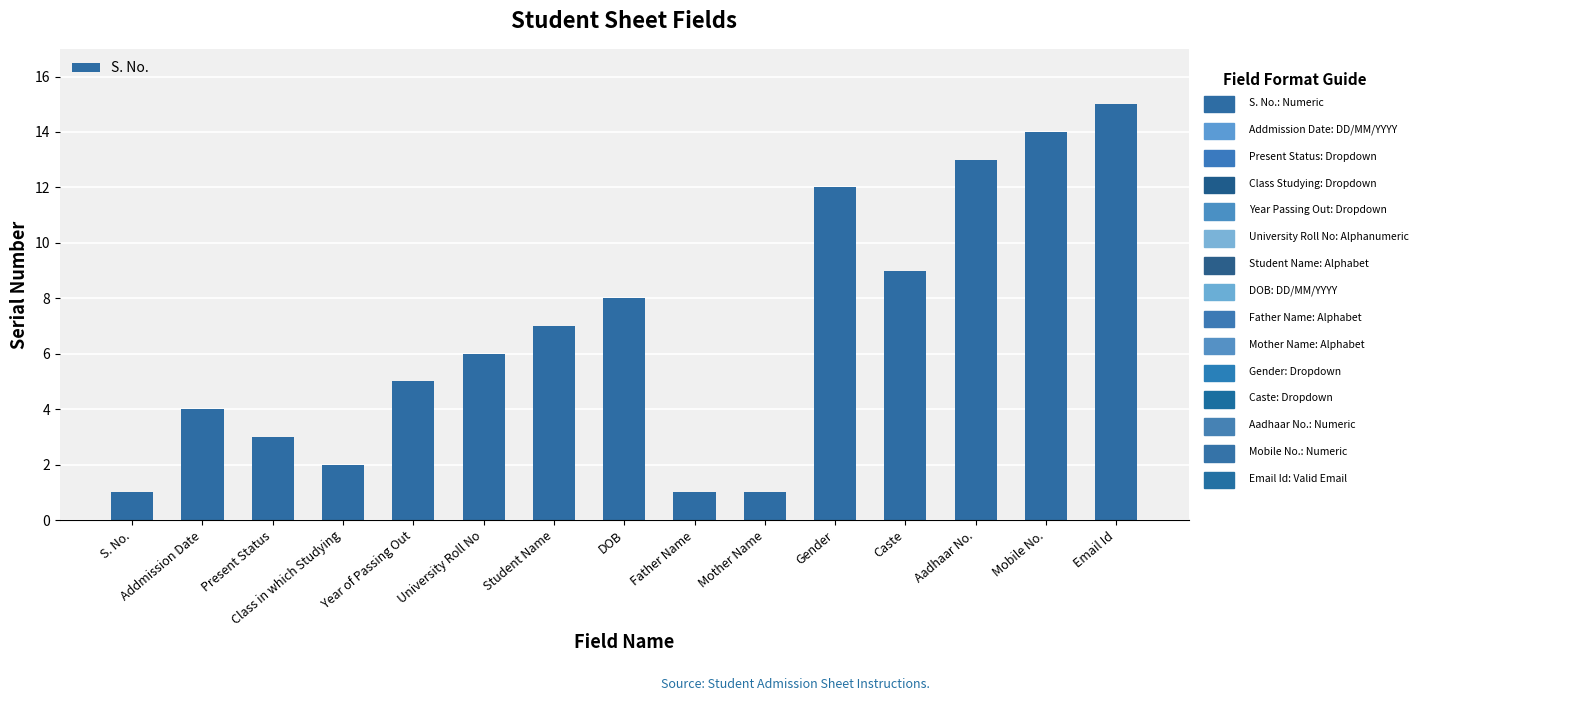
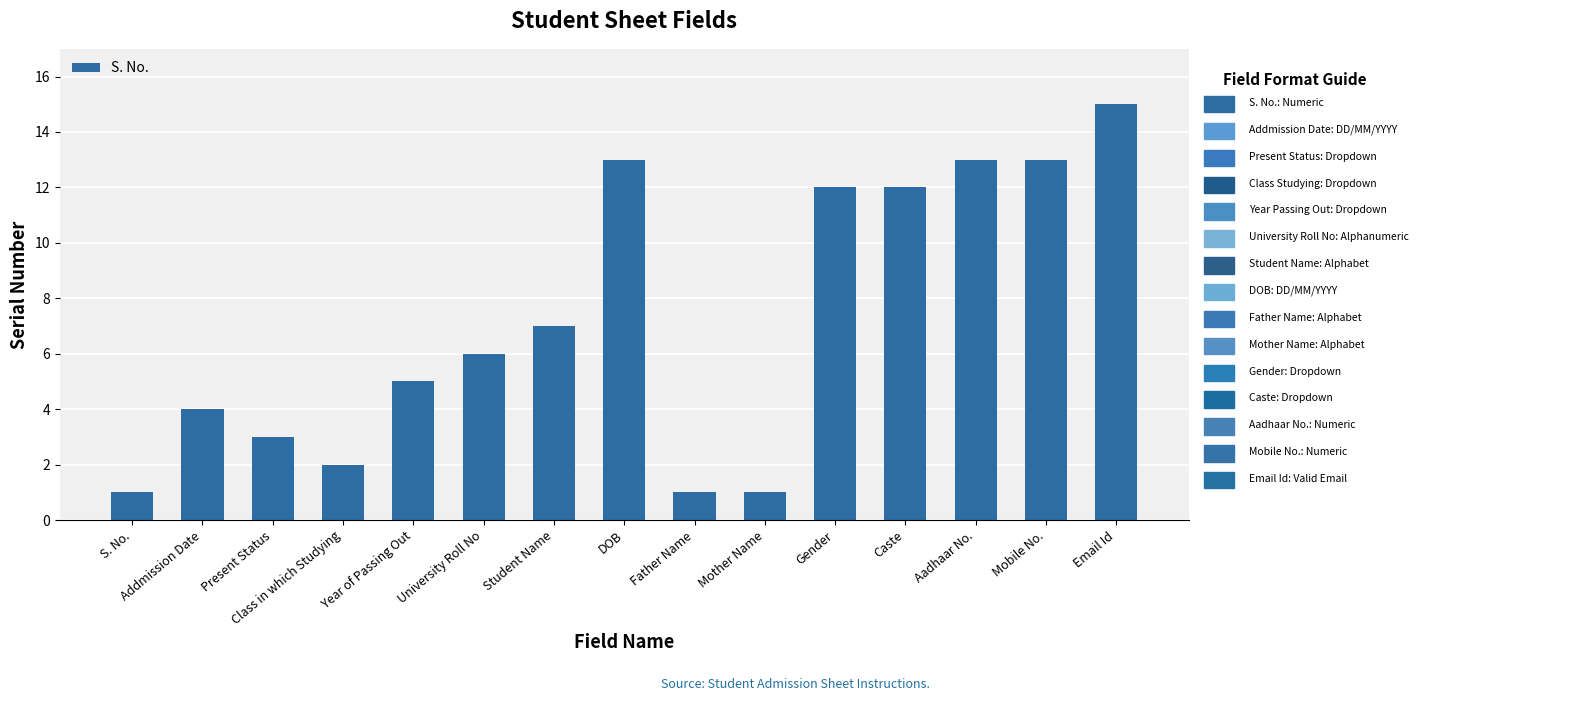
DOB: 8 -> 13
Caste: 9 -> 12
Mobile No.: 14 -> 13
